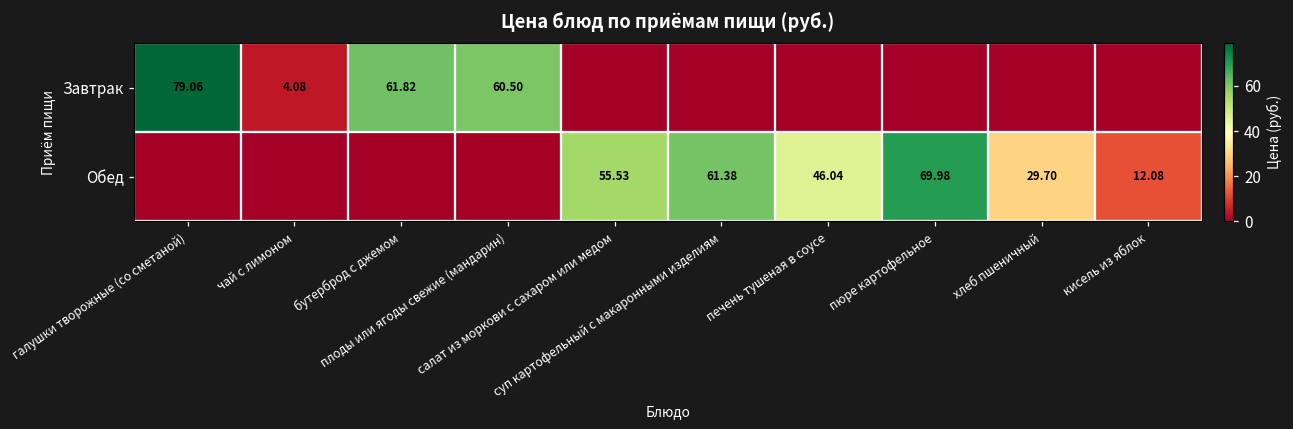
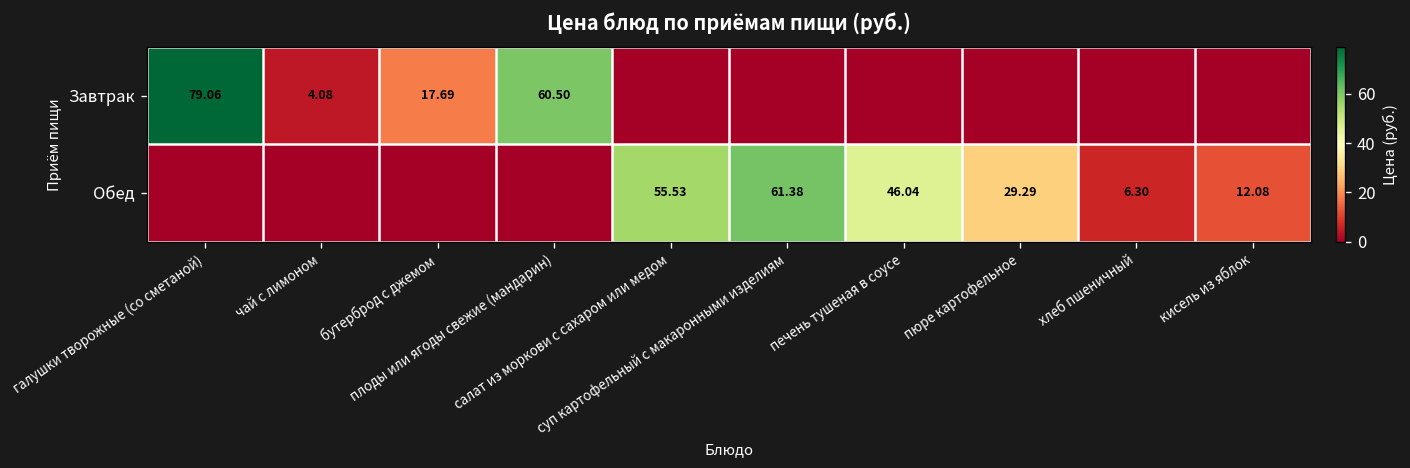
Завтрак, бутерброд с джемом: 61.82 -> 17.69
Обед, пюре картофельное: 69.98 -> 29.29
Обед, хлеб пшеничный: 29.70 -> 6.30
